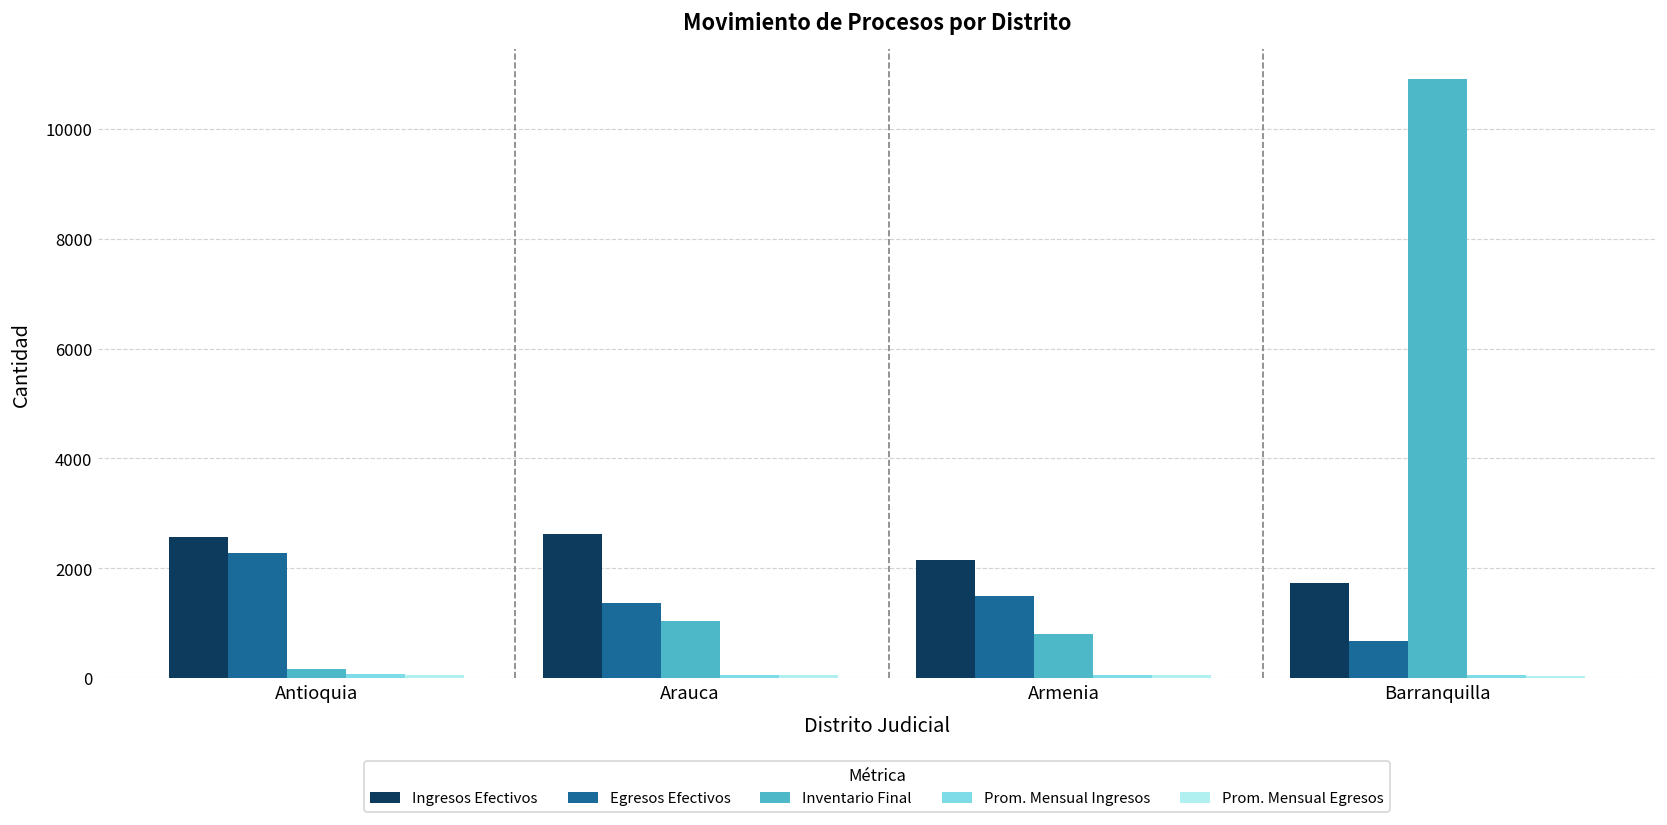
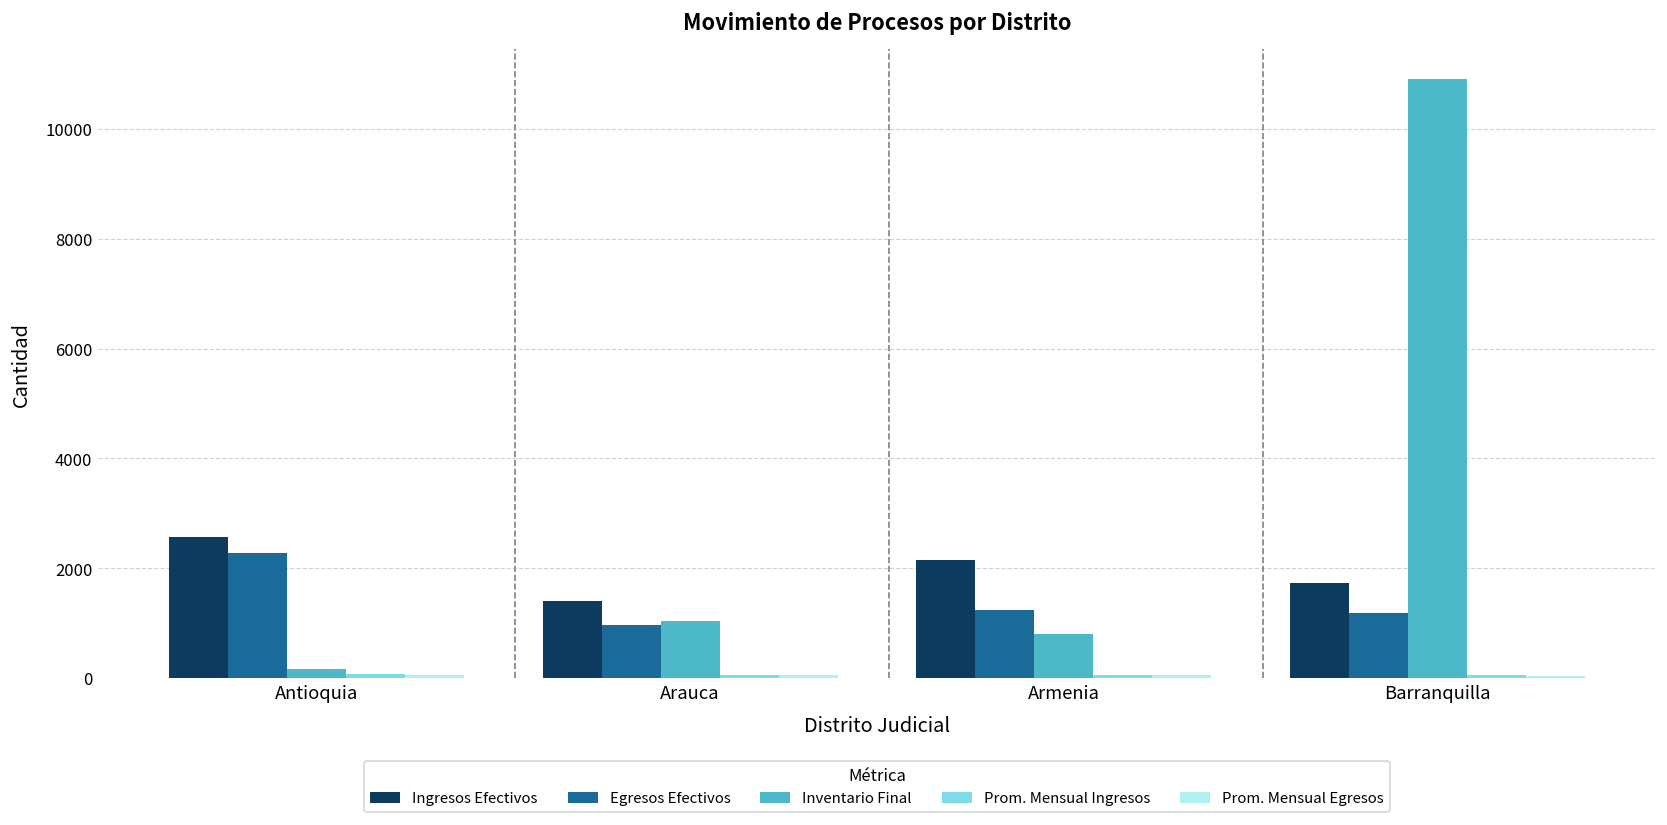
Ingresos Efectivos, Arauca: 2600 -> 1400
Egresos Efectivos, Arauca: 1400 -> 1000
Egresos Efectivos, Armenia: 1500 -> 1200
Egresos Efectivos, Barranquilla: 700 -> 1200
